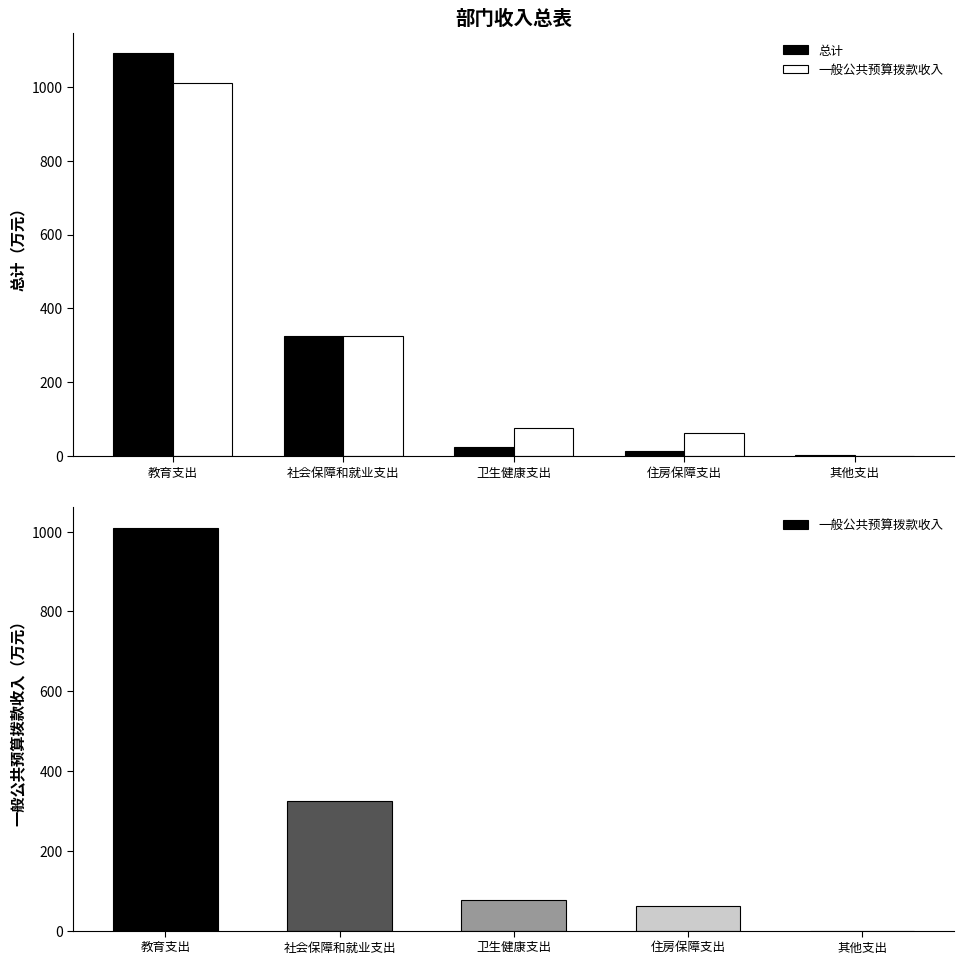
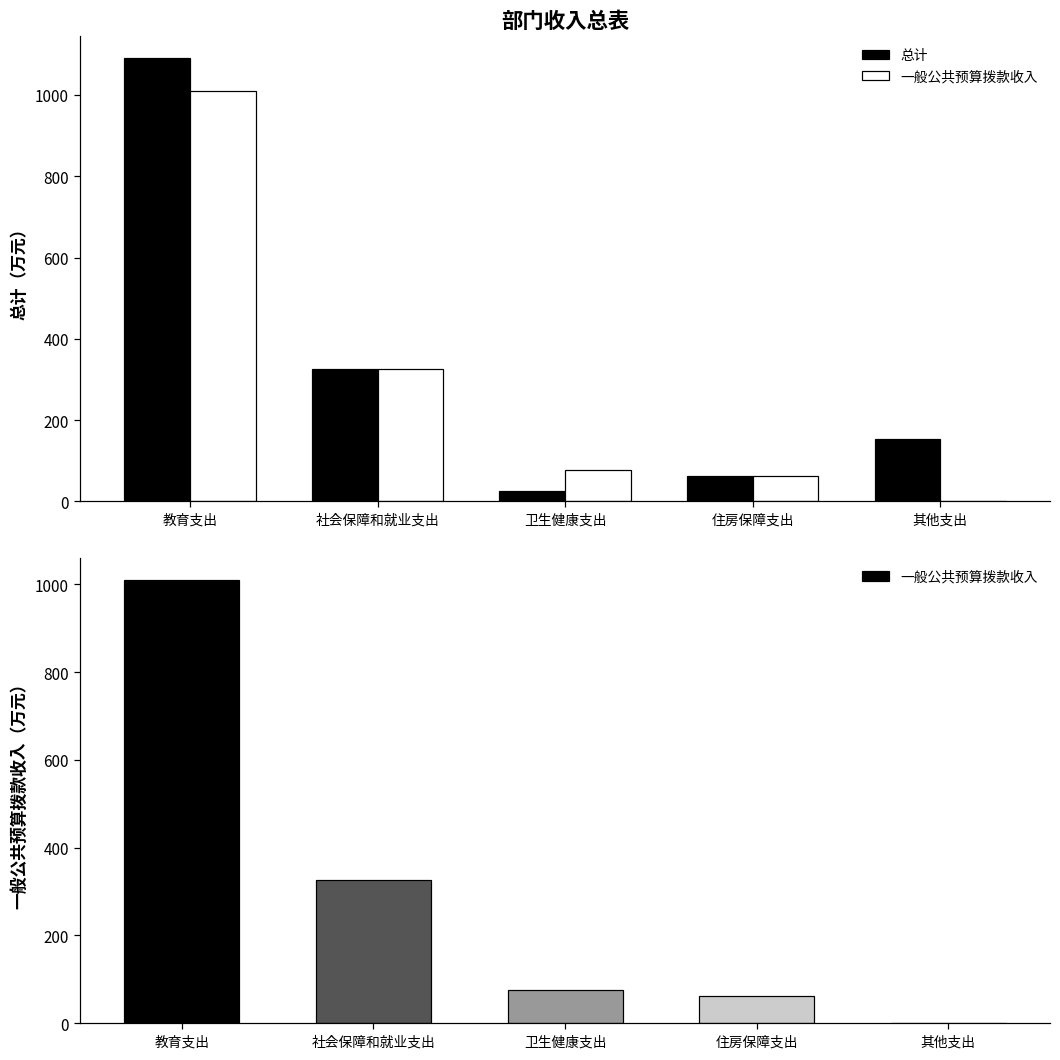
部门收入总表, 总计, 住房保障支出: 10 -> 60
部门收入总表, 总计, 其他支出: 0 -> 150
